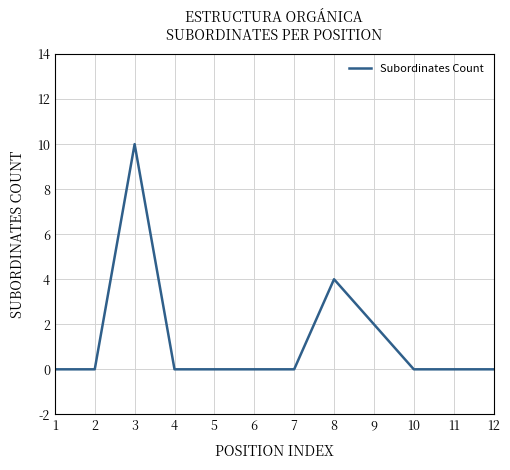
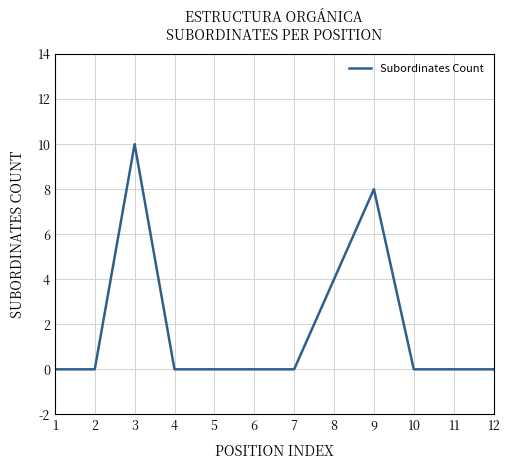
9: 2 -> 8
